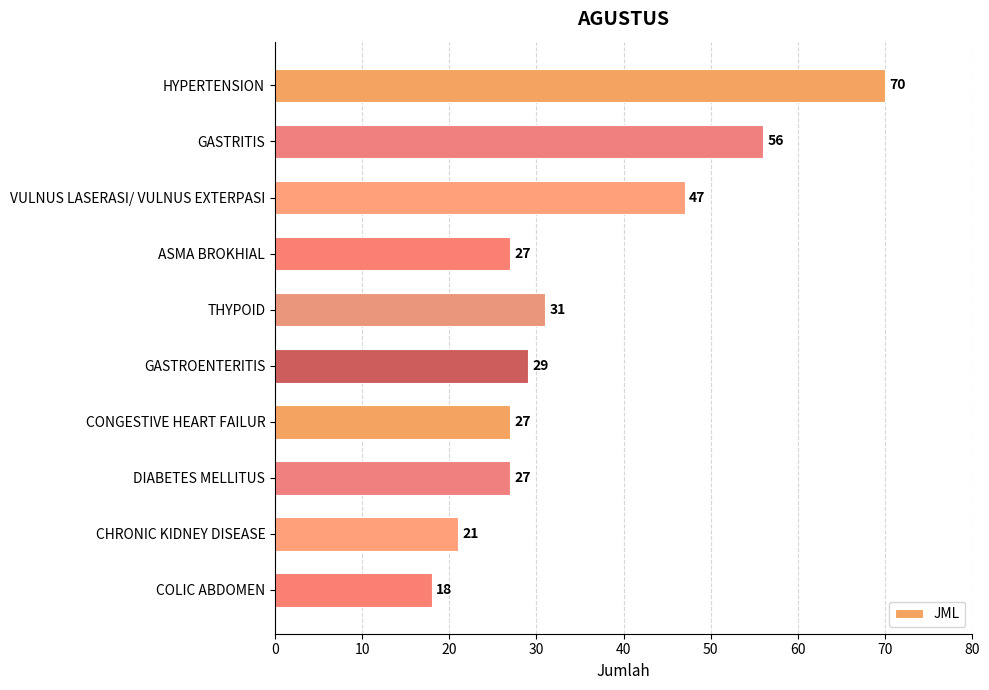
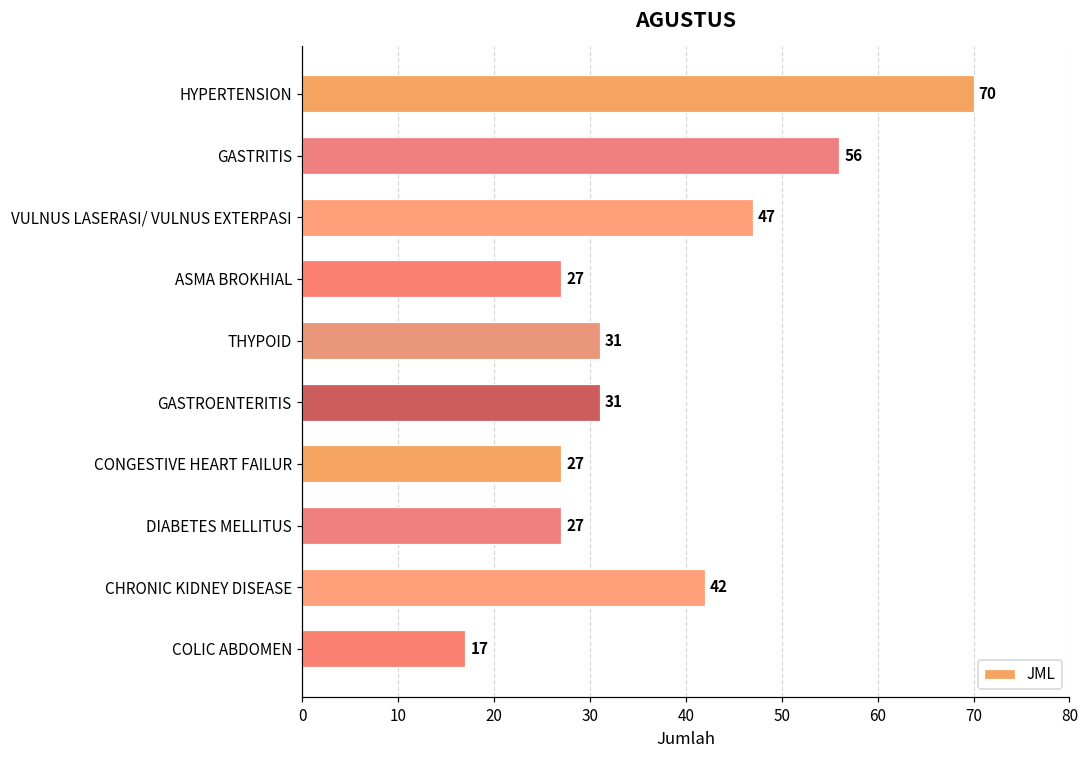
GASTROENTERITIS: 29 -> 31
CHRONIC KIDNEY DISEASE: 21 -> 42
COLIC ABDOMEN: 18 -> 17
